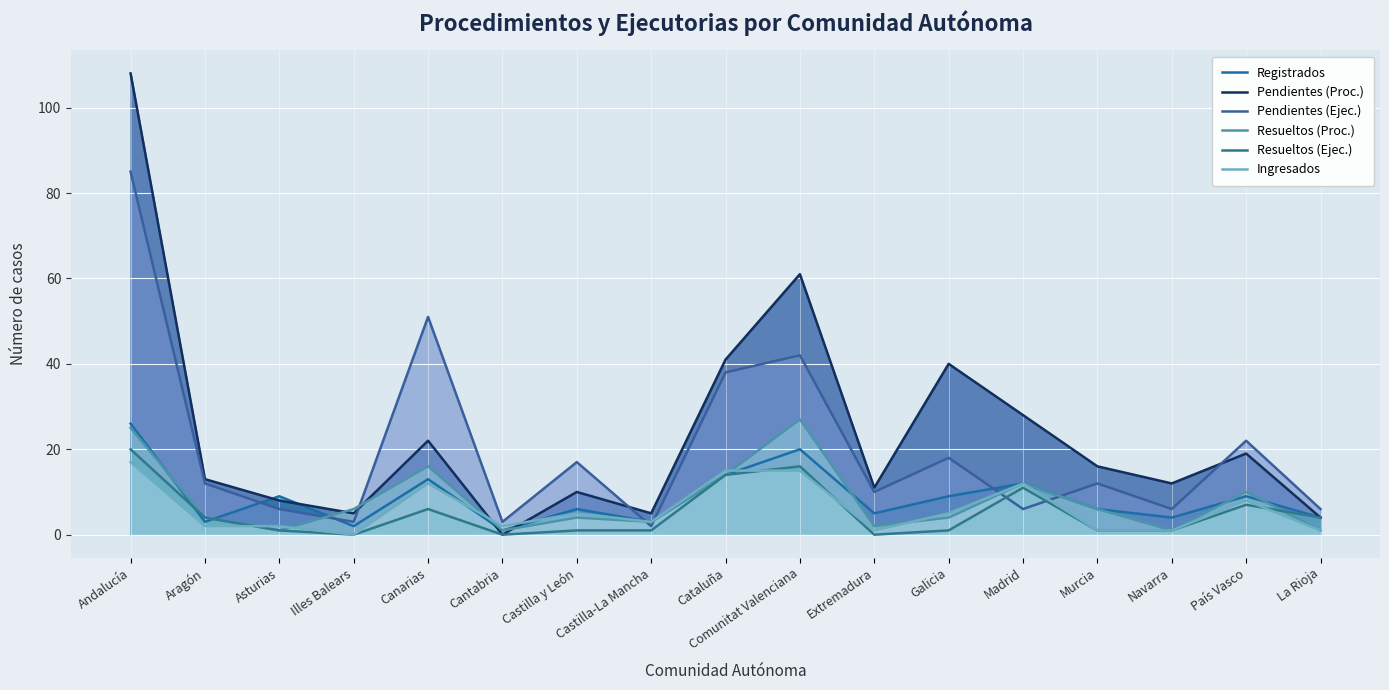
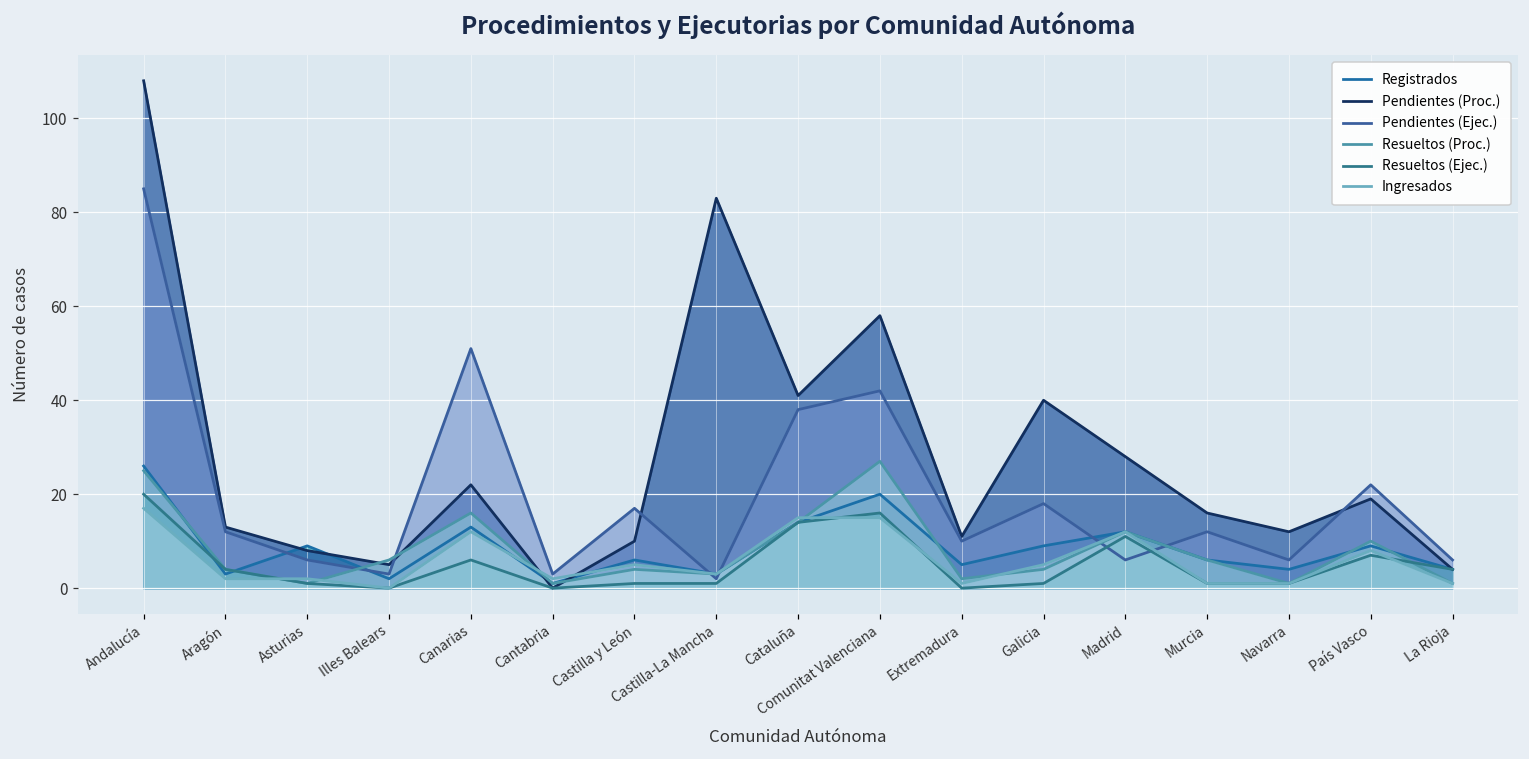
Pendientes (Proc.), Castilla-La Mancha: 5 -> 83
Pendientes (Proc.), Comunitat Valenciana: 61 -> 58
